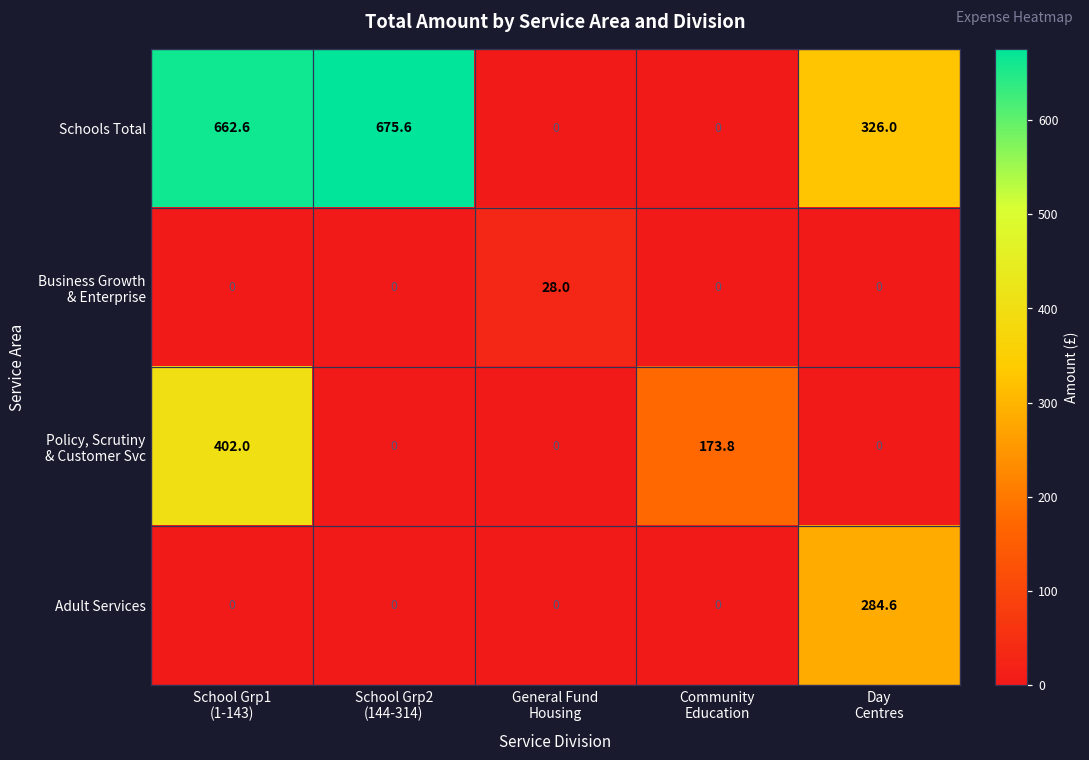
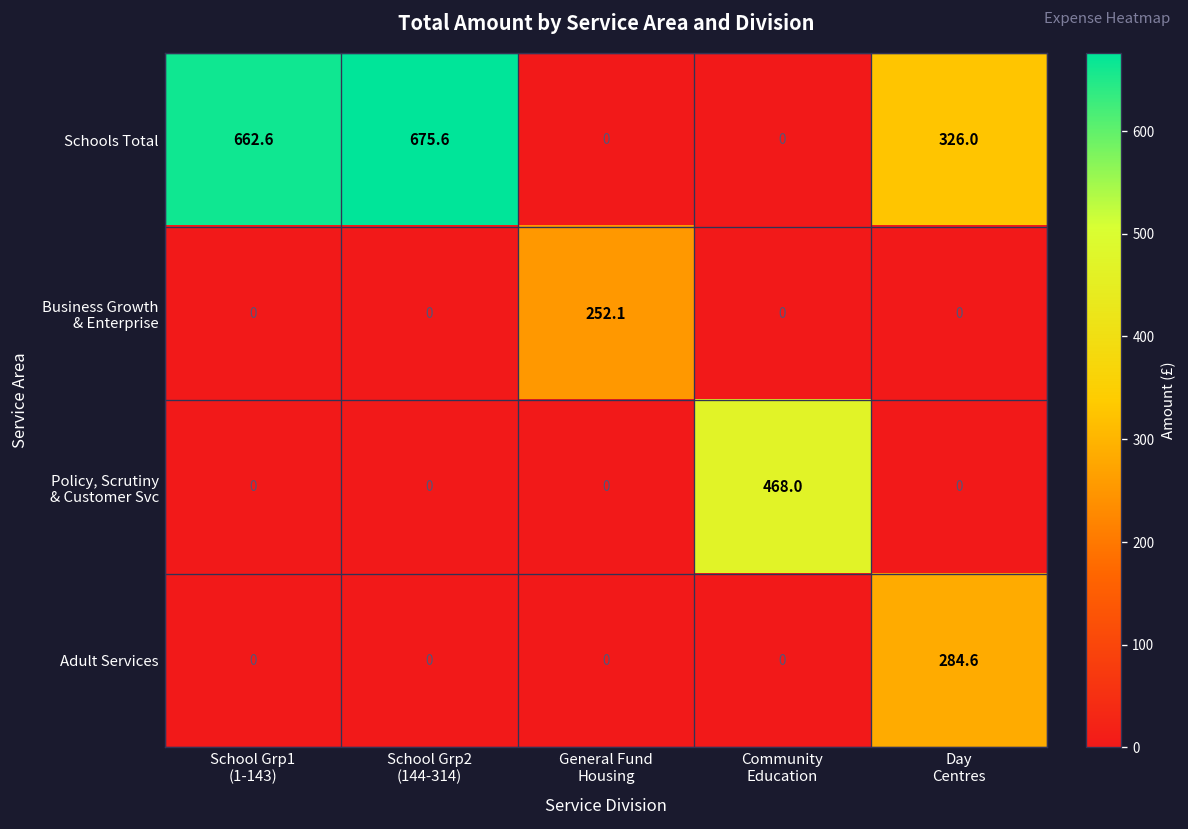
Business Growth & Enterprise, General Fund Housing: 28.0 -> 252.1
Policy, Scrutiny & Customer Svc, School Grp1 (1-143): 402.0 -> 0
Policy, Scrutiny & Customer Svc, Community Education: 173.8 -> 468.0
